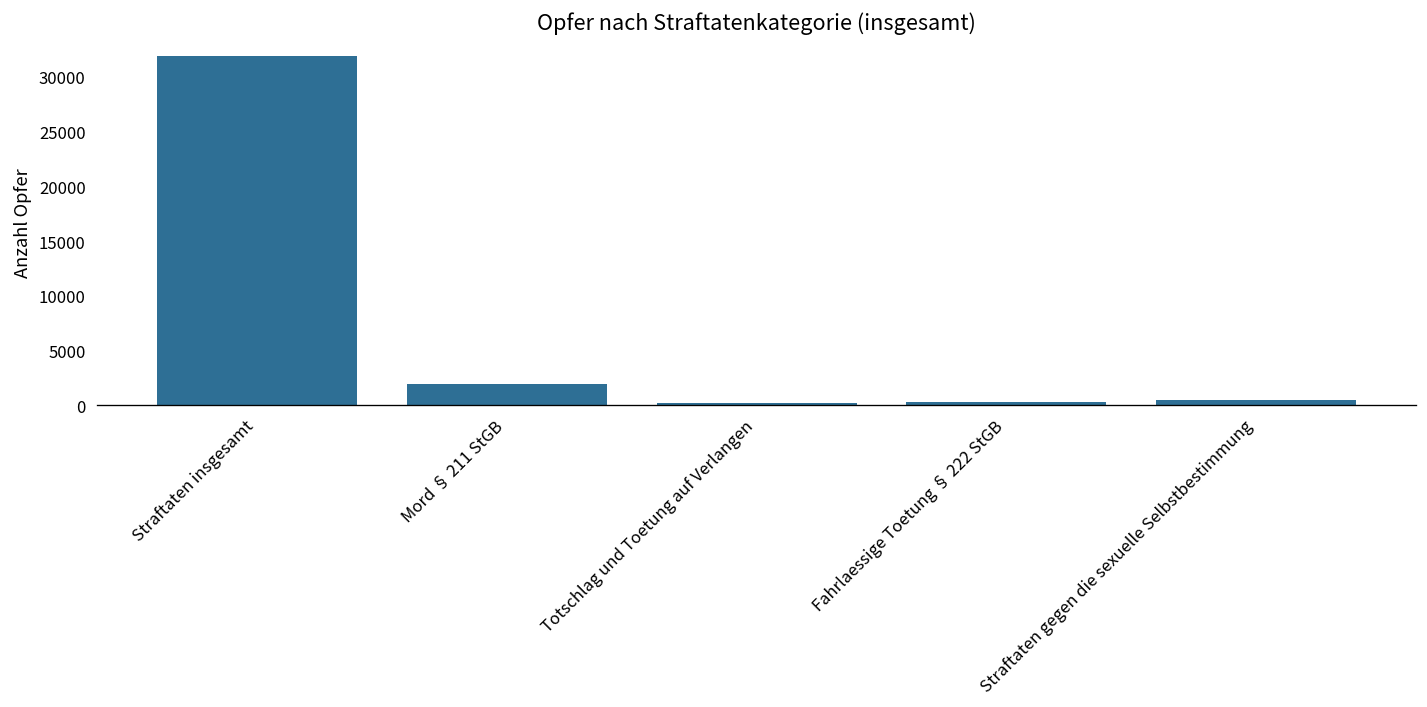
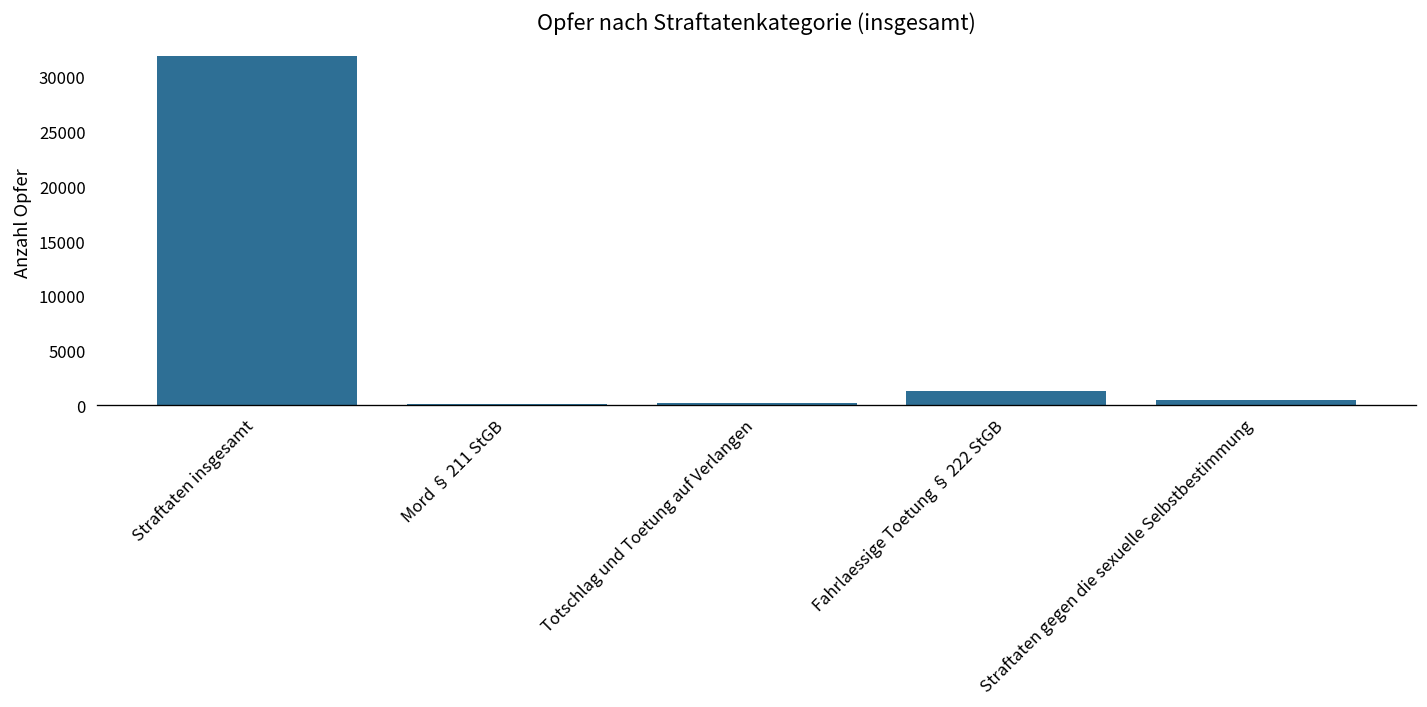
Mord § 211 StGB: 2000 -> 0
Fahrlaessige Toetung § 222 StGB: 0 -> 1000
